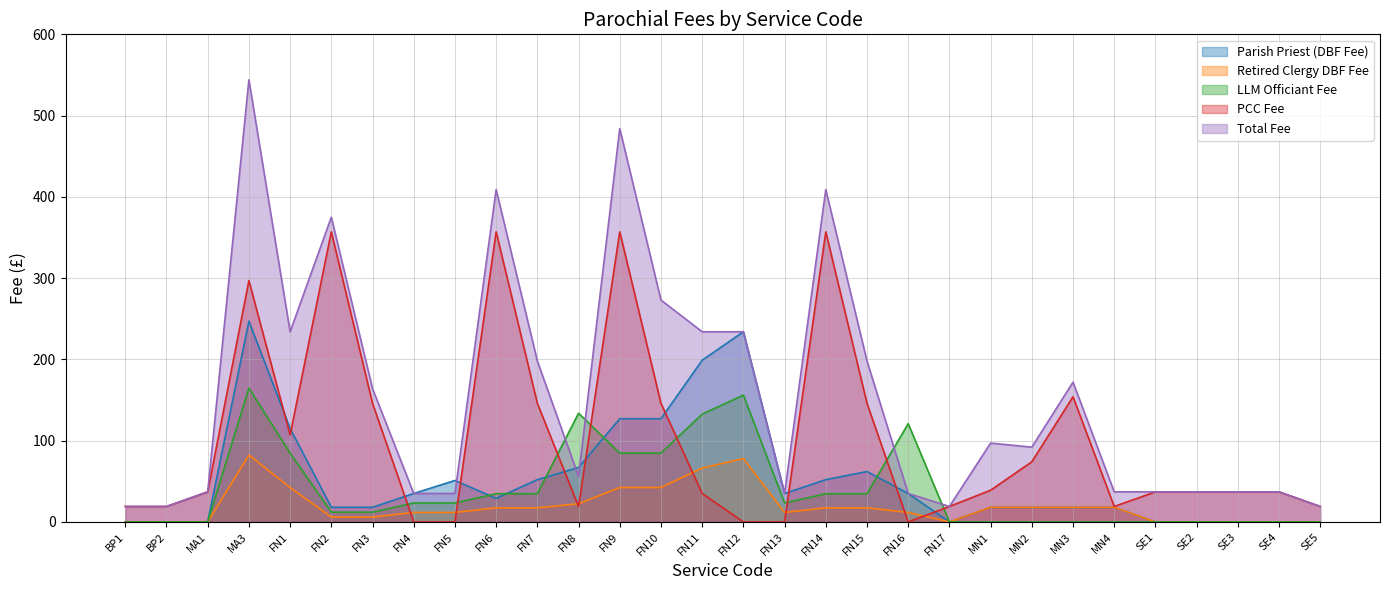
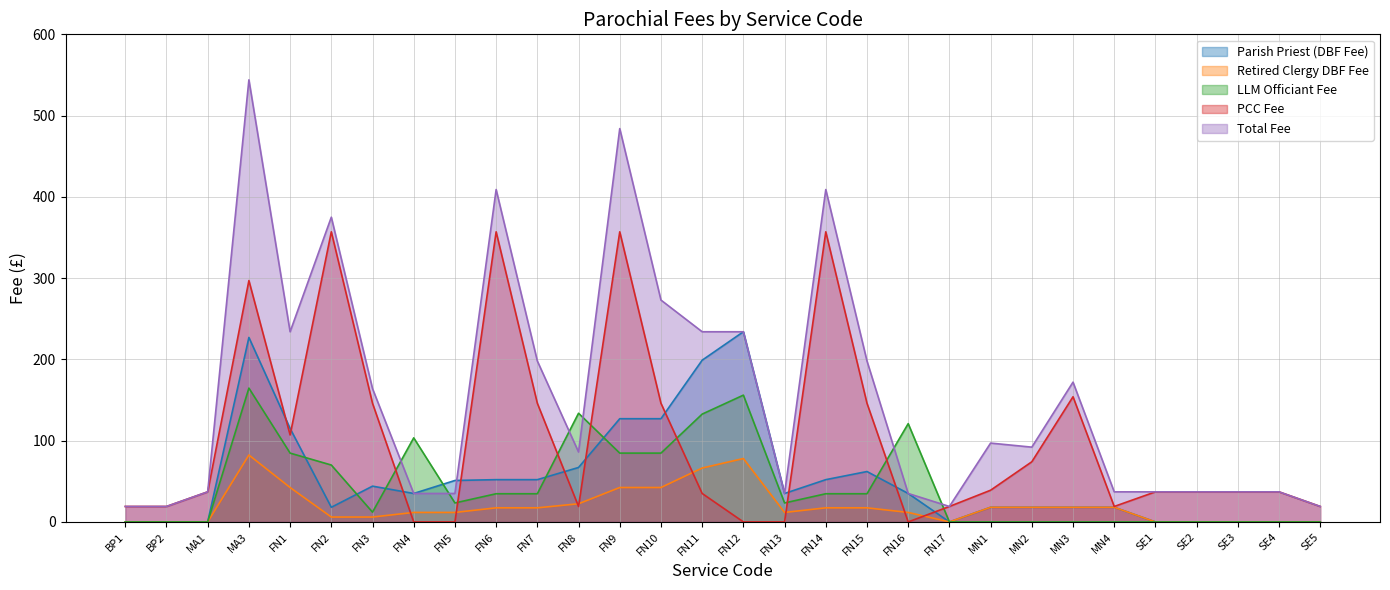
Parish Priest (DBF Fee), MA3: 250 -> 230
LLM Officiant Fee, FN2: 10 -> 70
Parish Priest (DBF Fee), FN3: 20 -> 40
LLM Officiant Fee, FN4: 20 -> 100
Parish Priest (DBF Fee), FN6: 30 -> 50
Total Fee, FN8: 60 -> 90
